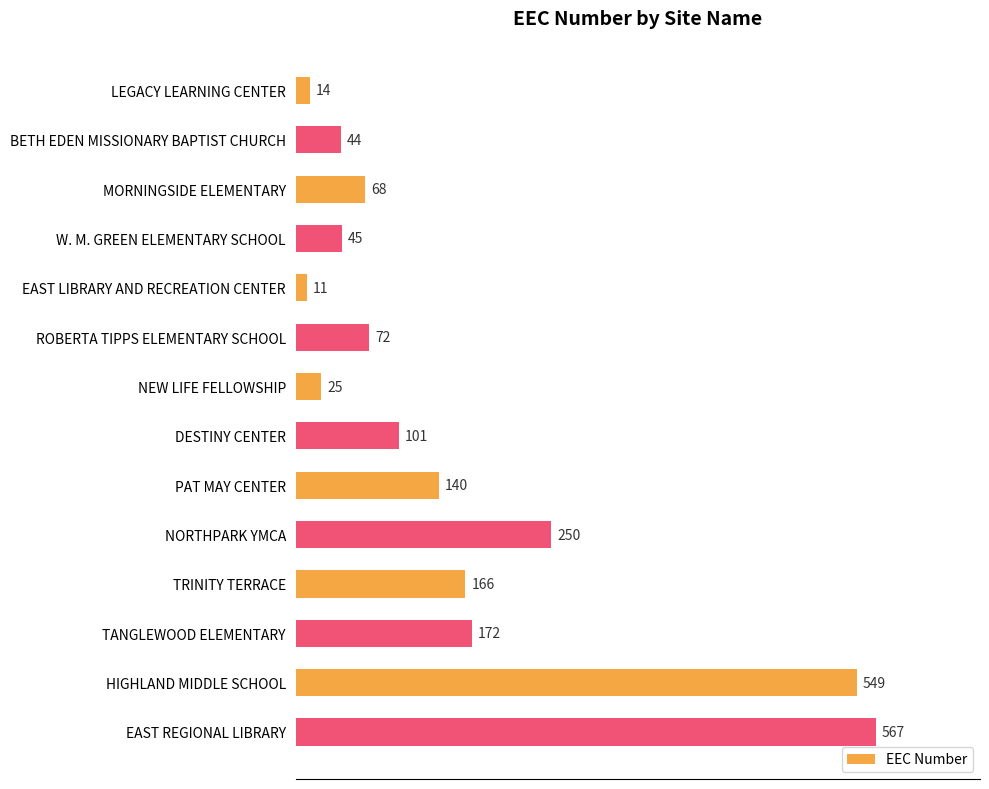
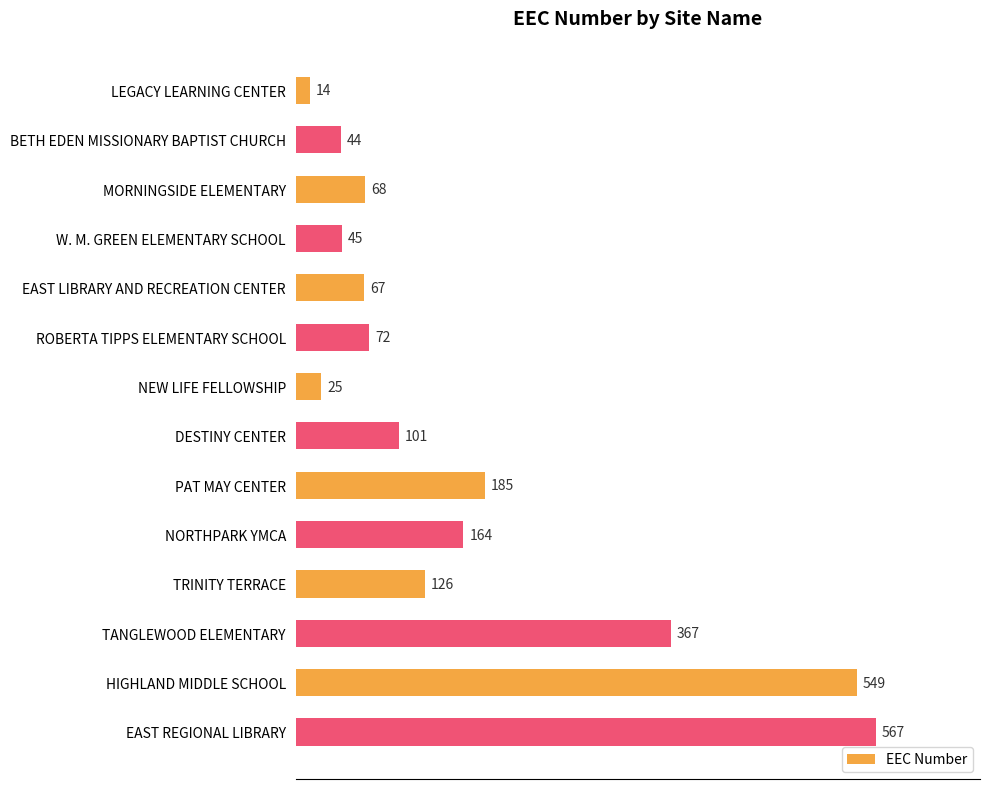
EAST LIBRARY AND RECREATION CENTER: 11 -> 67
PAT MAY CENTER: 140 -> 185
NORTHPARK YMCA: 250 -> 164
TRINITY TERRACE: 166 -> 126
TANGLEWOOD ELEMENTARY: 172 -> 367
